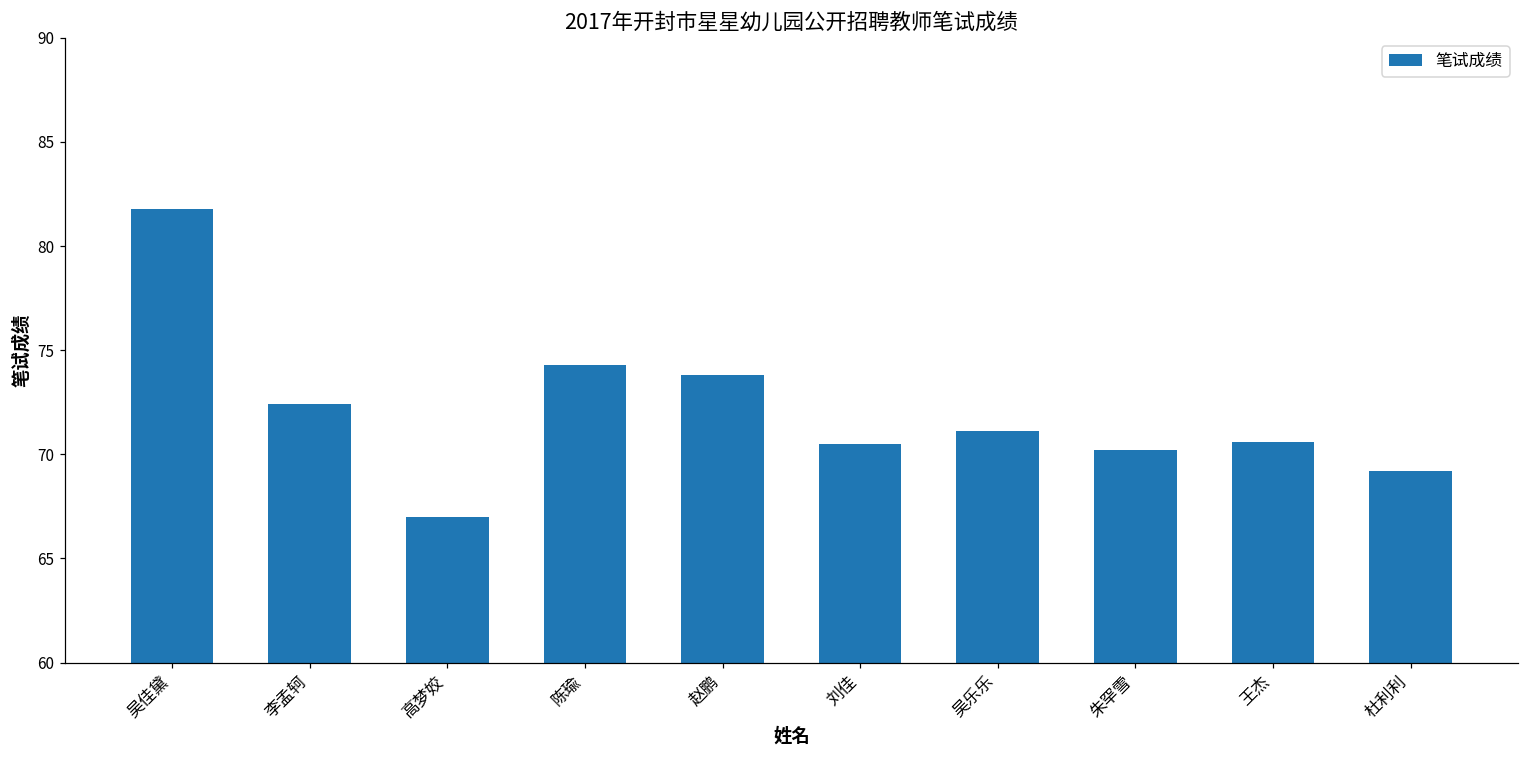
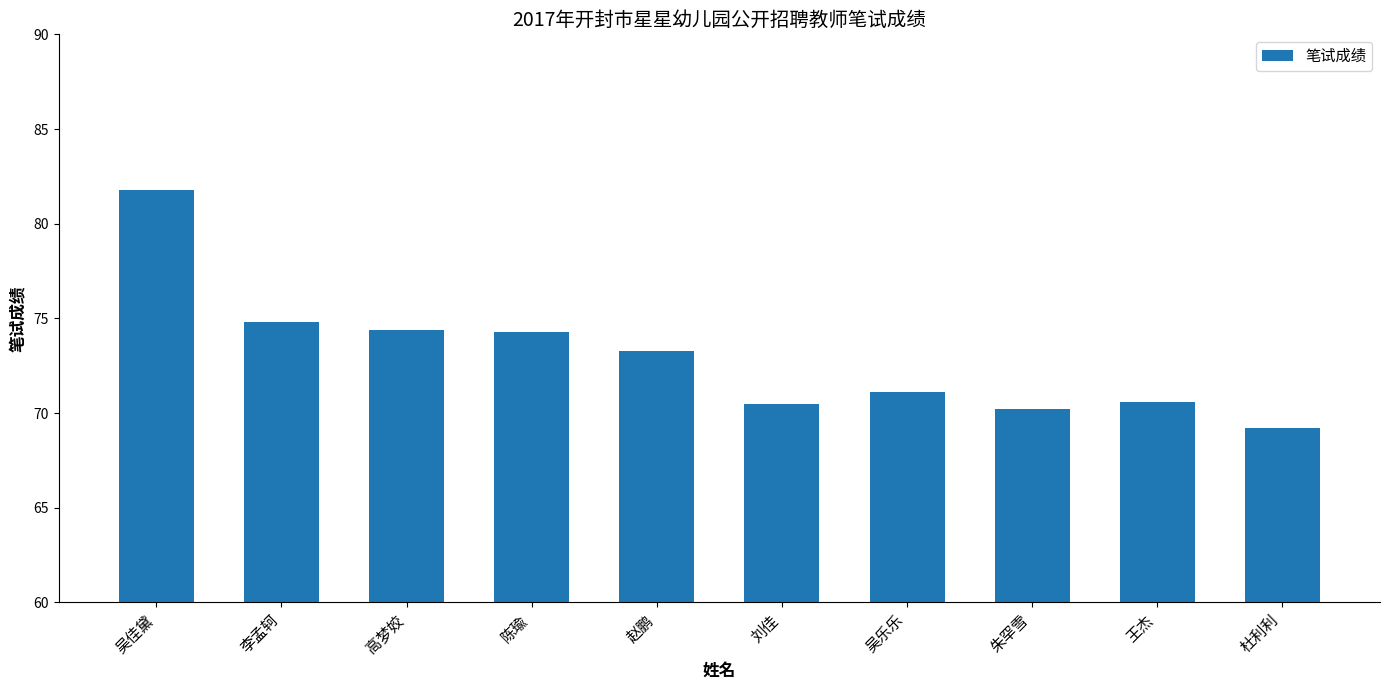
李孟轲: 72.4 -> 74.8
高梦姣: 67.0 -> 74.4
赵鹏: 73.8 -> 73.3
